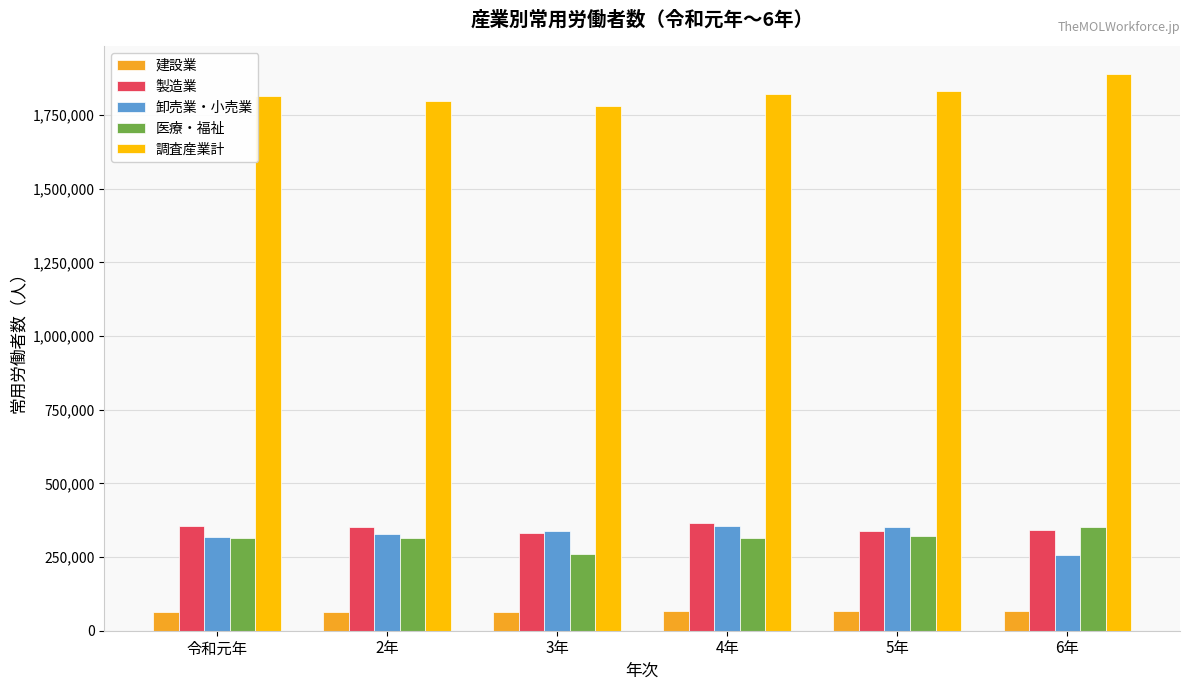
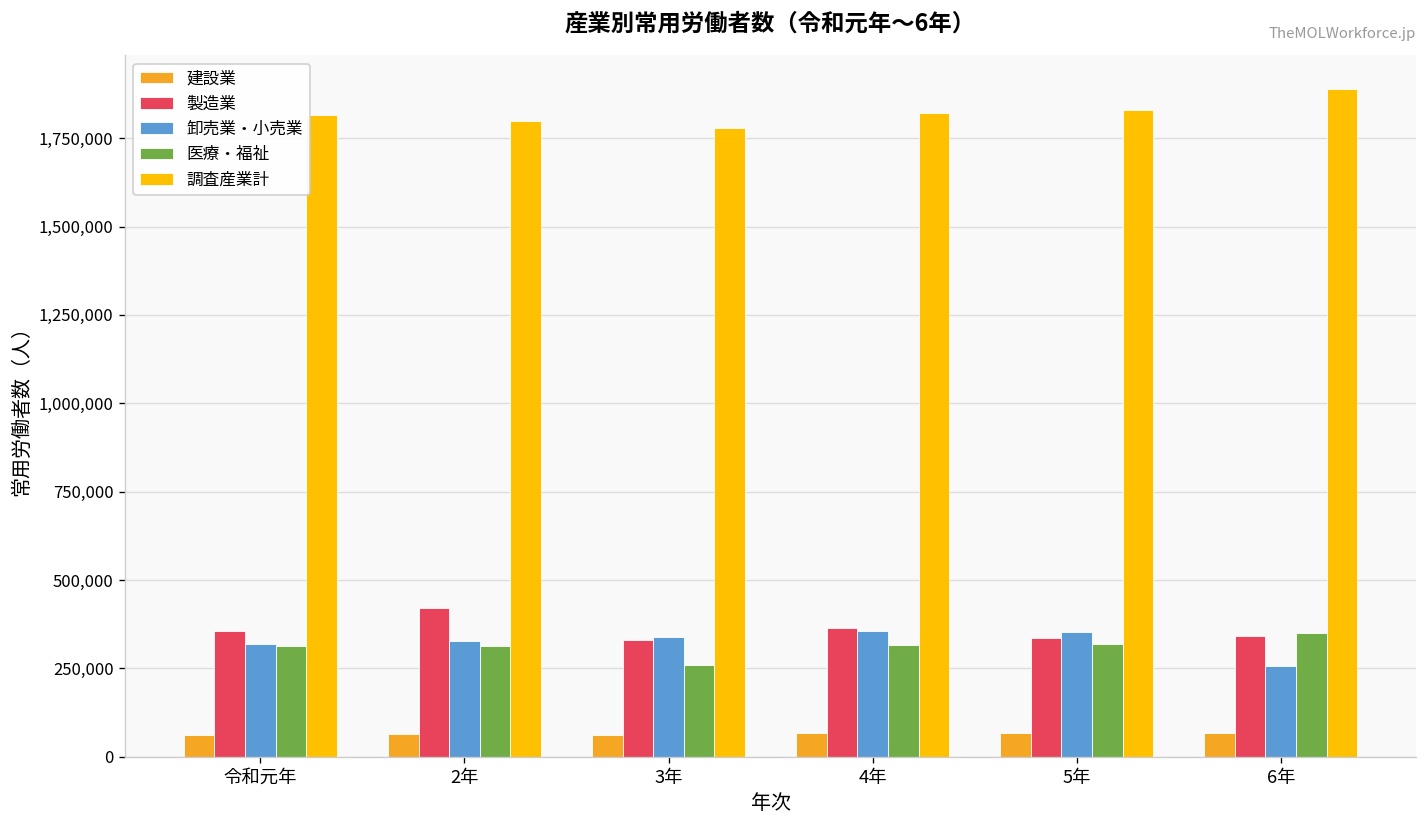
製造業, 2年: 350,000 -> 420,000
